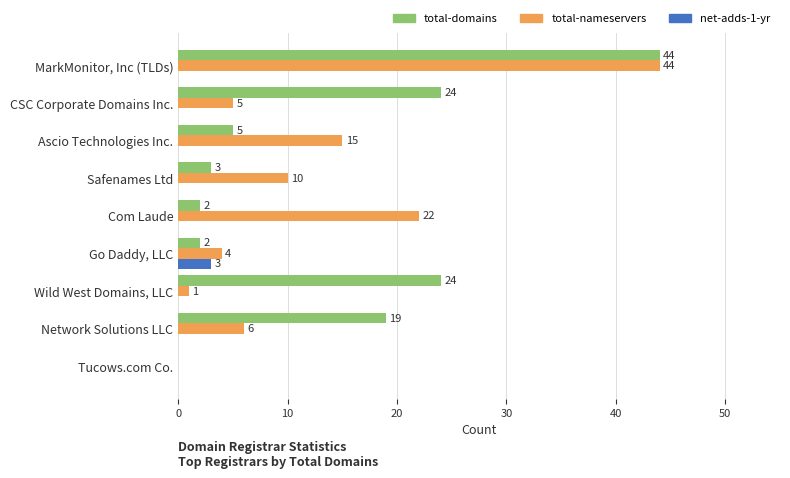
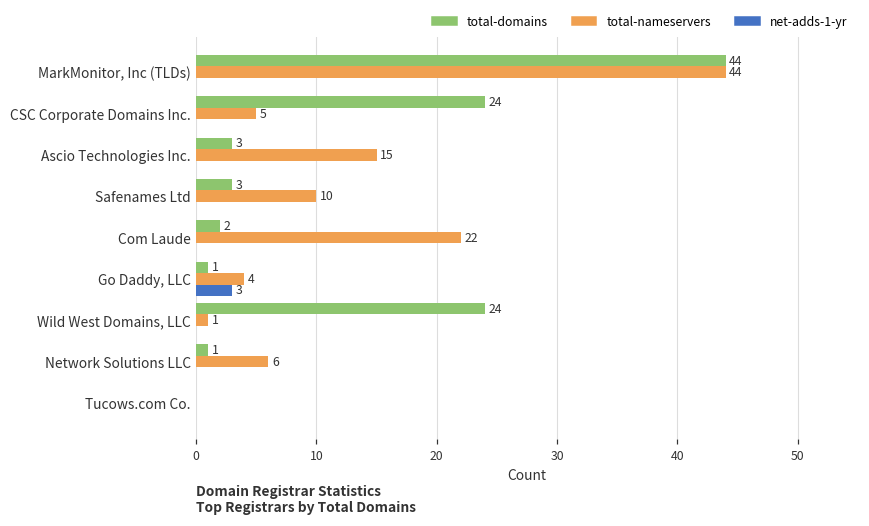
total-domains, Ascio Technologies Inc.: 5 -> 3
total-domains, Go Daddy, LLC: 2 -> 1
total-domains, Network Solutions LLC: 19 -> 1
